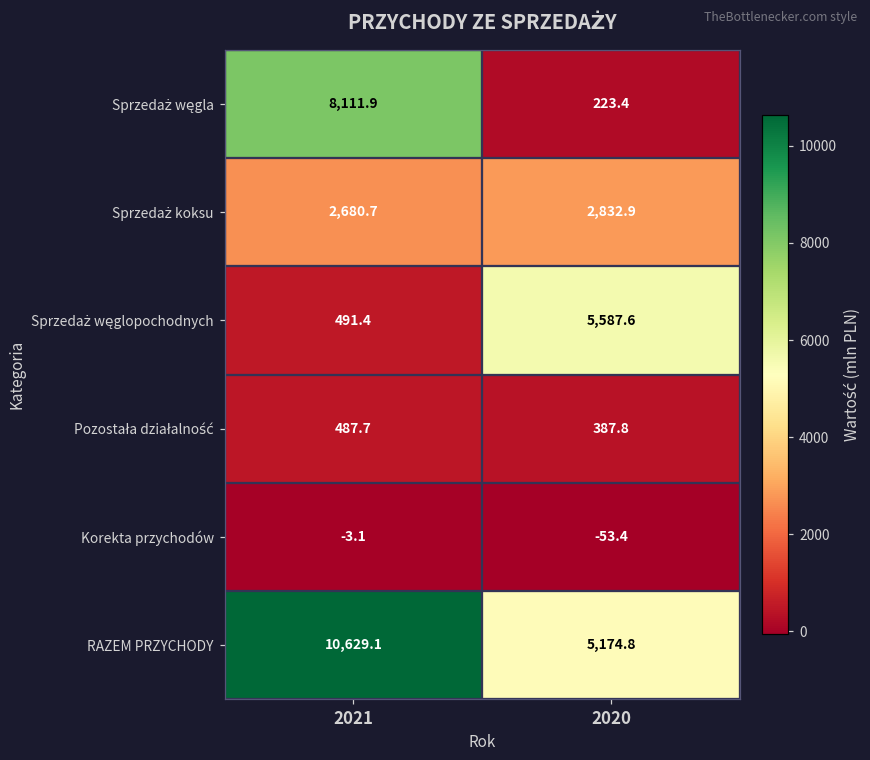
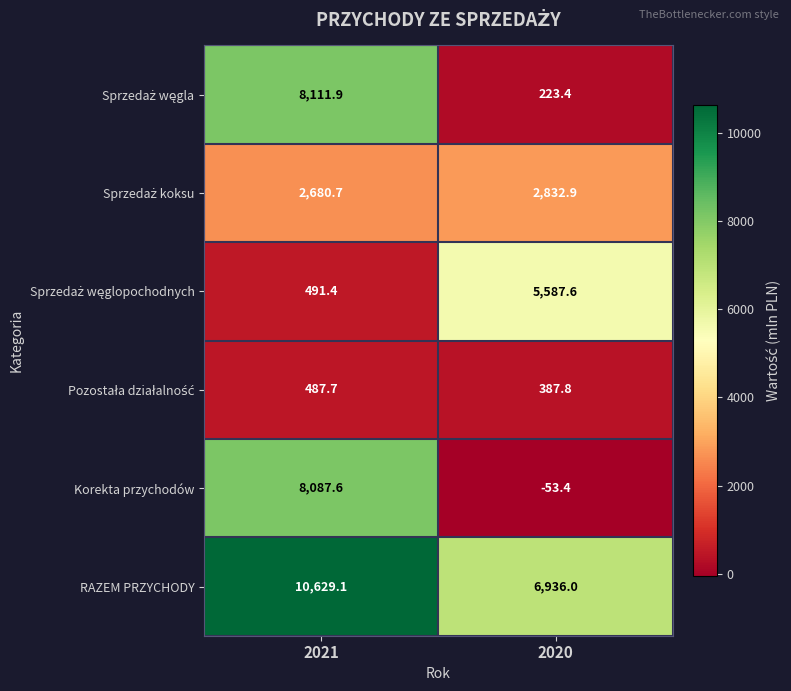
Korekta przychodów, 2021: -3.1 -> 8,087.6
RAZEM PRZYCHODY, 2020: 5,174.8 -> 6,936.0
